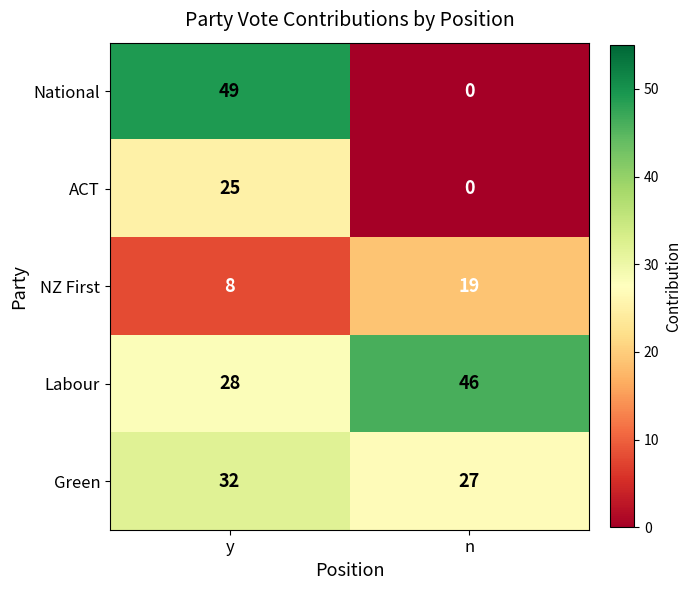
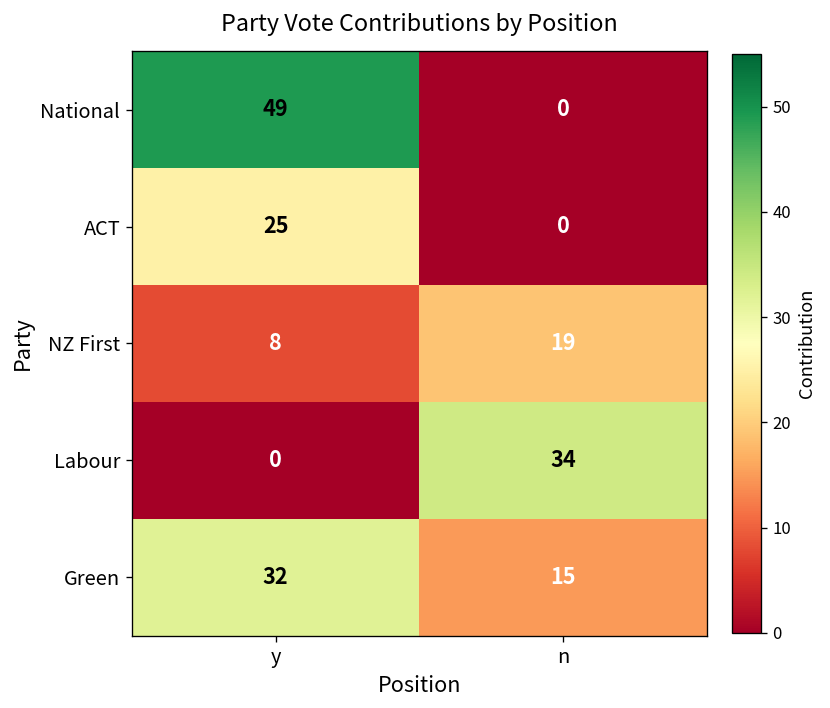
Labour, y: 28 -> 0
Labour, n: 46 -> 34
Green, n: 27 -> 15
